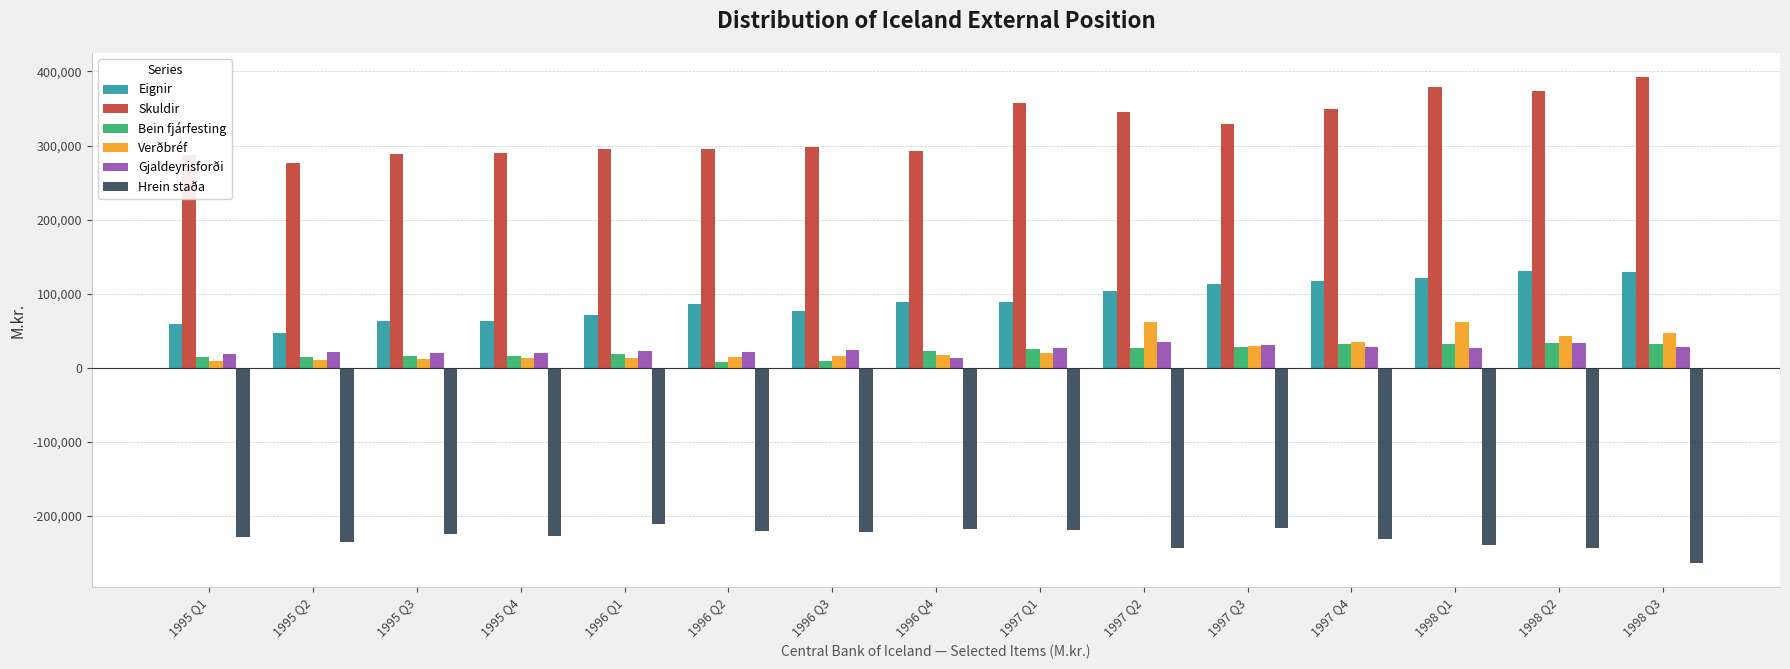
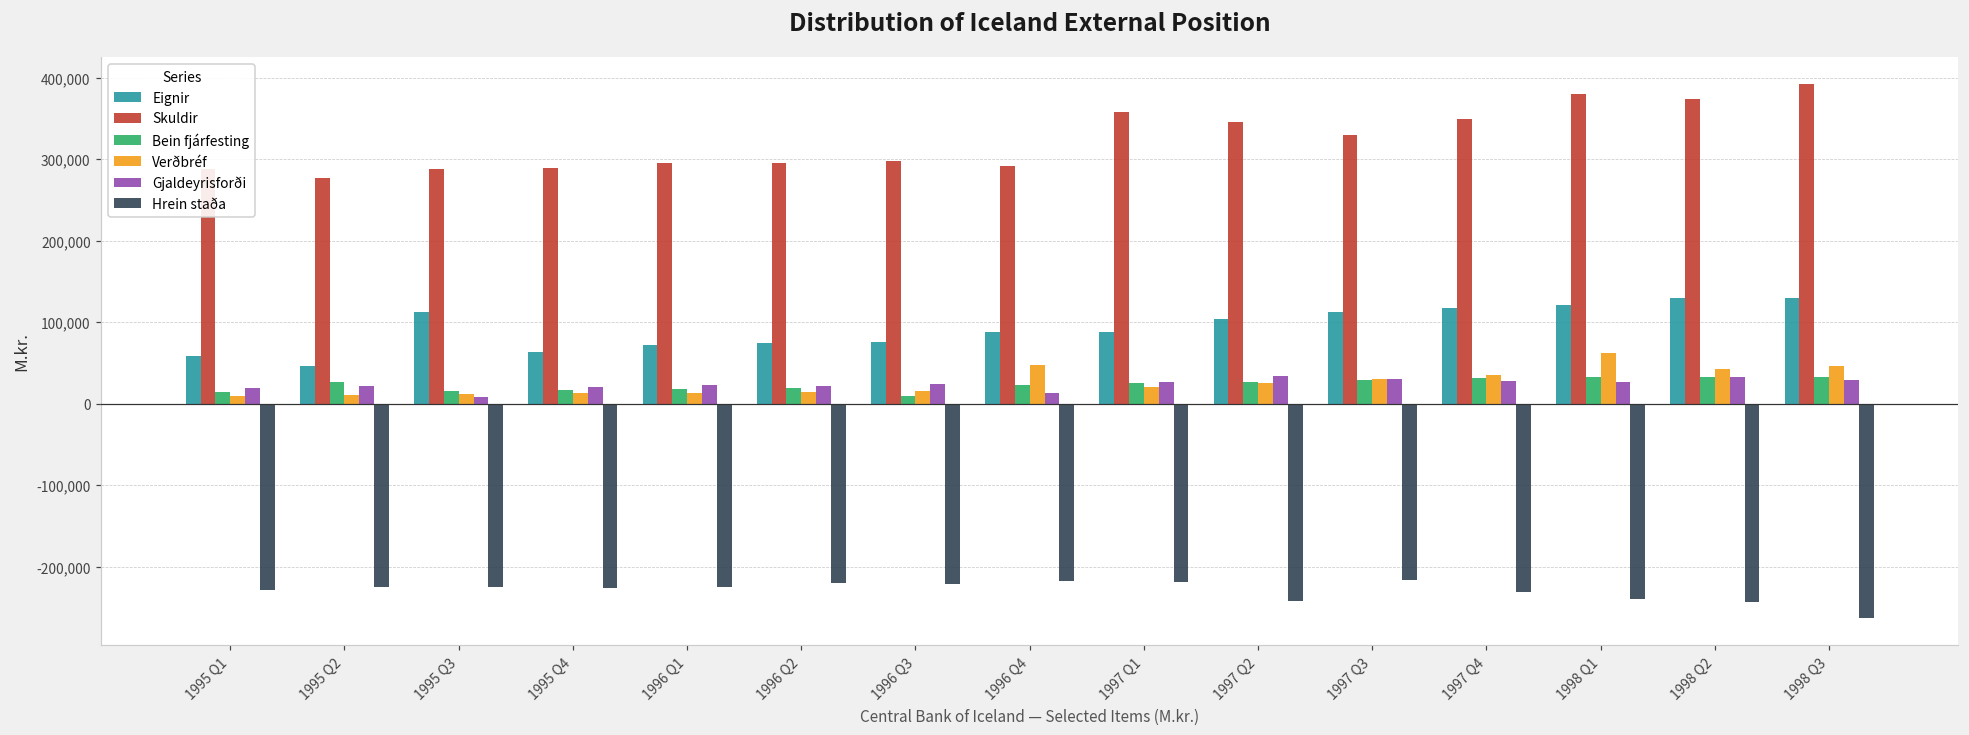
Bein fjárfesting, 1995 Q2: 10,000 -> 30,000
Hrein staða, 1995 Q2: -240,000 -> -220,000
Eignir, 1995 Q3: 60,000 -> 110,000
Gjaldeyrisforði, 1995 Q3: 20,000 -> 10,000
Hrein staða, 1996 Q1: -210,000 -> -220,000
Eignir, 1996 Q2: 90,000 -> 70,000
Bein fjárfesting, 1996 Q2: 10,000 -> 20,000
Verðbréf, 1996 Q4: 20,000 -> 50,000
Verðbréf, 1997 Q2: 60,000 -> 30,000
